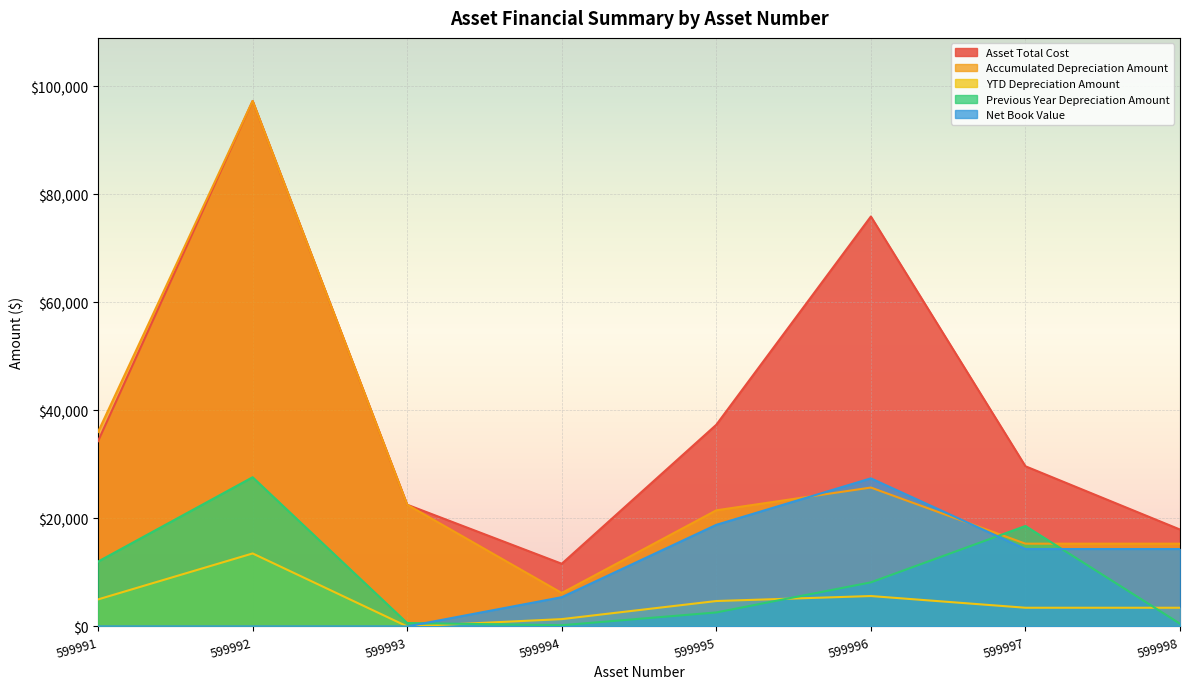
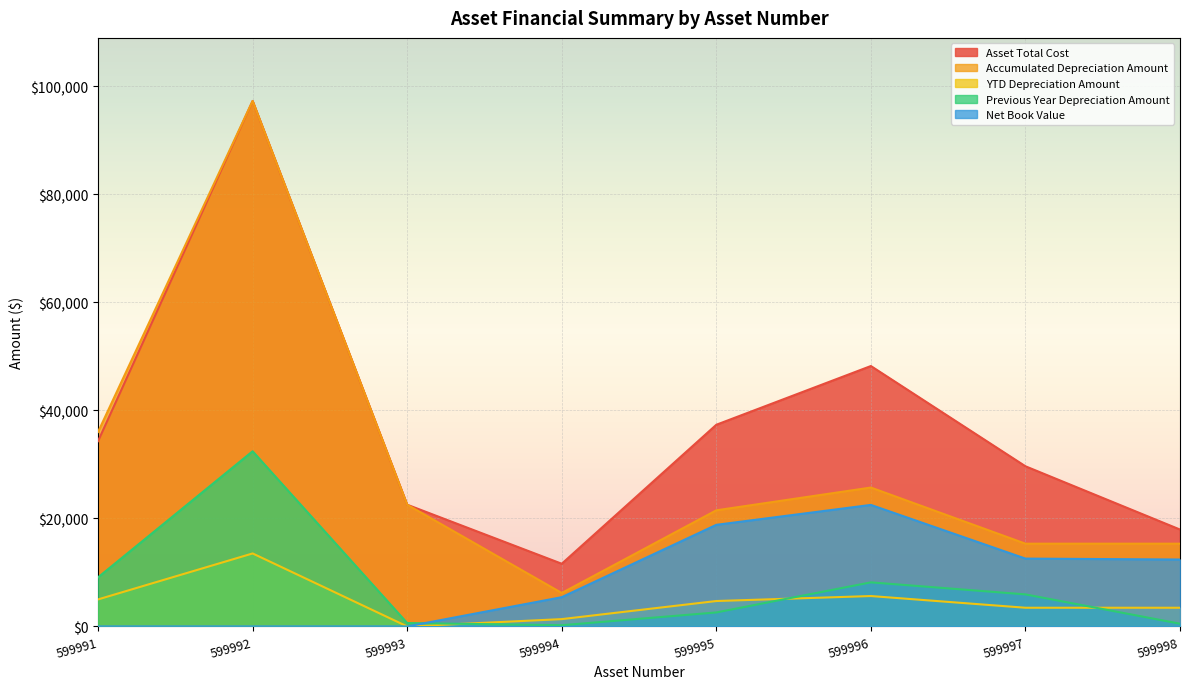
Previous Year Depreciation Amount, 599991: $12,000 -> $9,000
Previous Year Depreciation Amount, 599992: $28,000 -> $32,000
Asset Total Cost, 599996: $76,000 -> $48,000
Net Book Value, 599996: $27,000 -> $22,000
Previous Year Depreciation Amount, 599997: $19,000 -> $6,000
Net Book Value, 599997: $14,000 -> $13,000
Net Book Value, 599998: $14,000 -> $12,000
